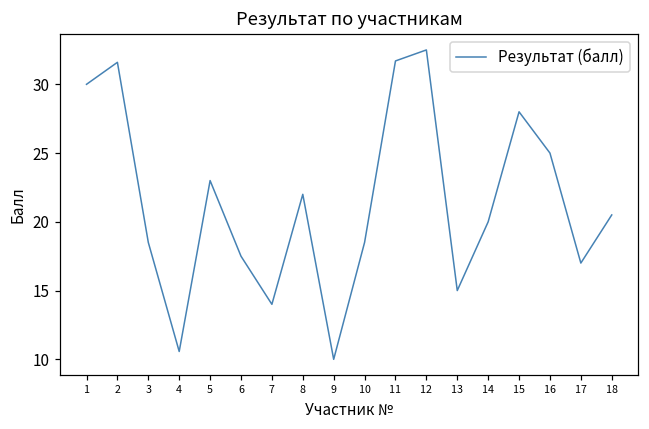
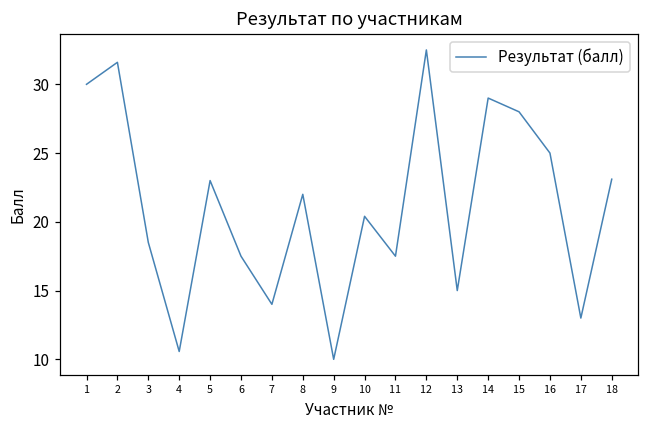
10: 18.5 -> 20.4
11: 31.7 -> 17.5
14: 20 -> 29
17: 17 -> 13
18: 20.5 -> 23.1
